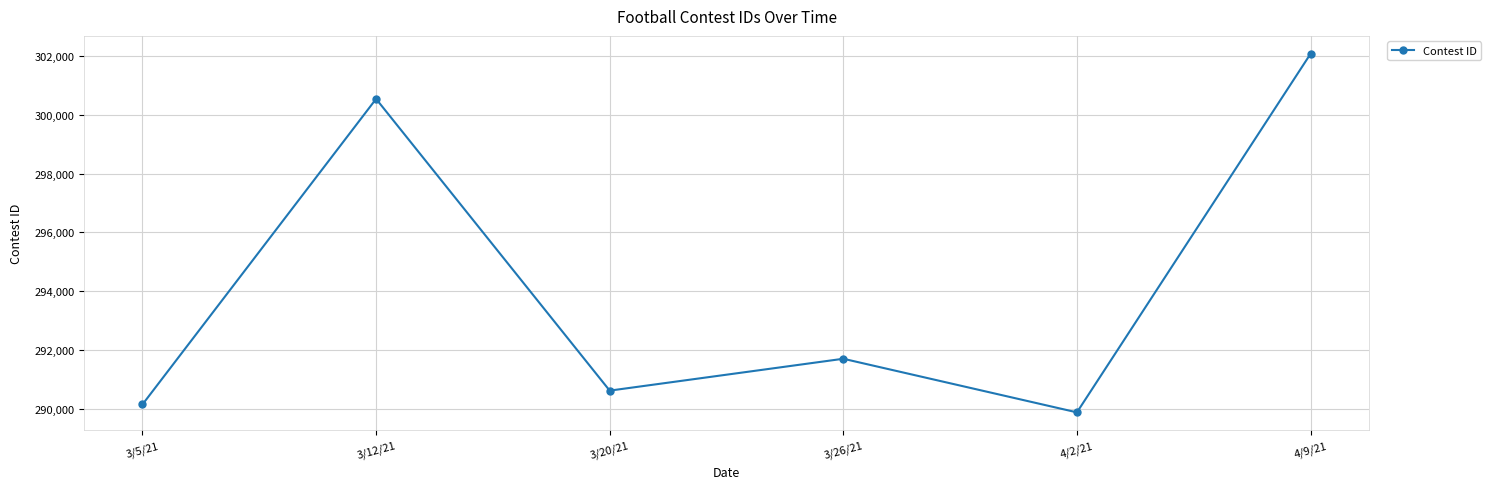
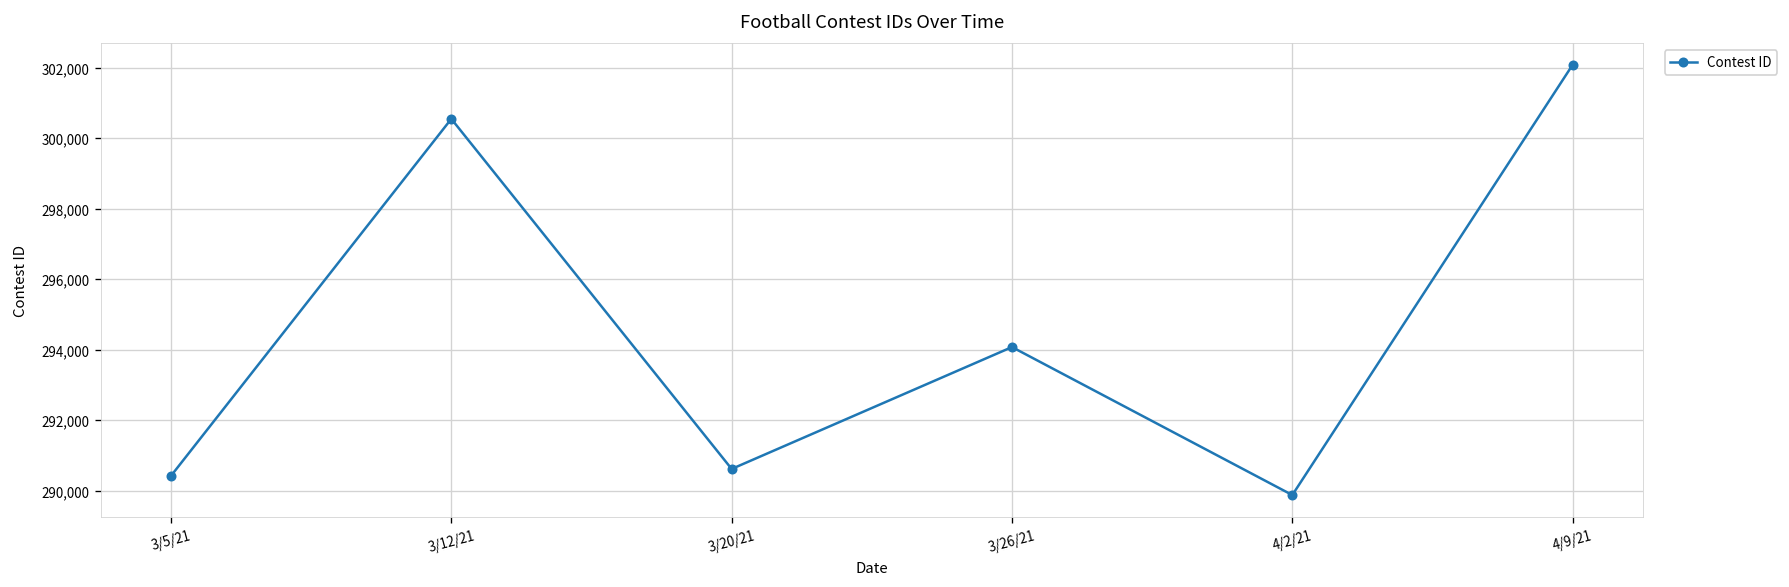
3/5/21: 290,100 -> 290,400
3/26/21: 291,700 -> 294,100
